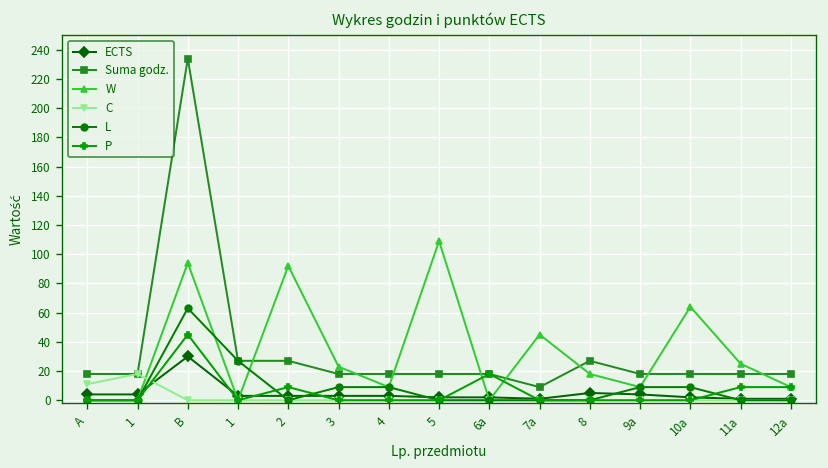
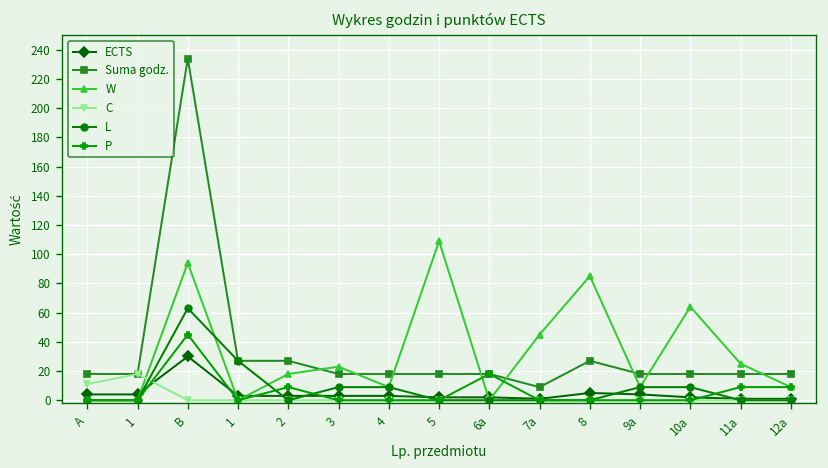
W, 2: 92 -> 18
W, 8: 18 -> 85
